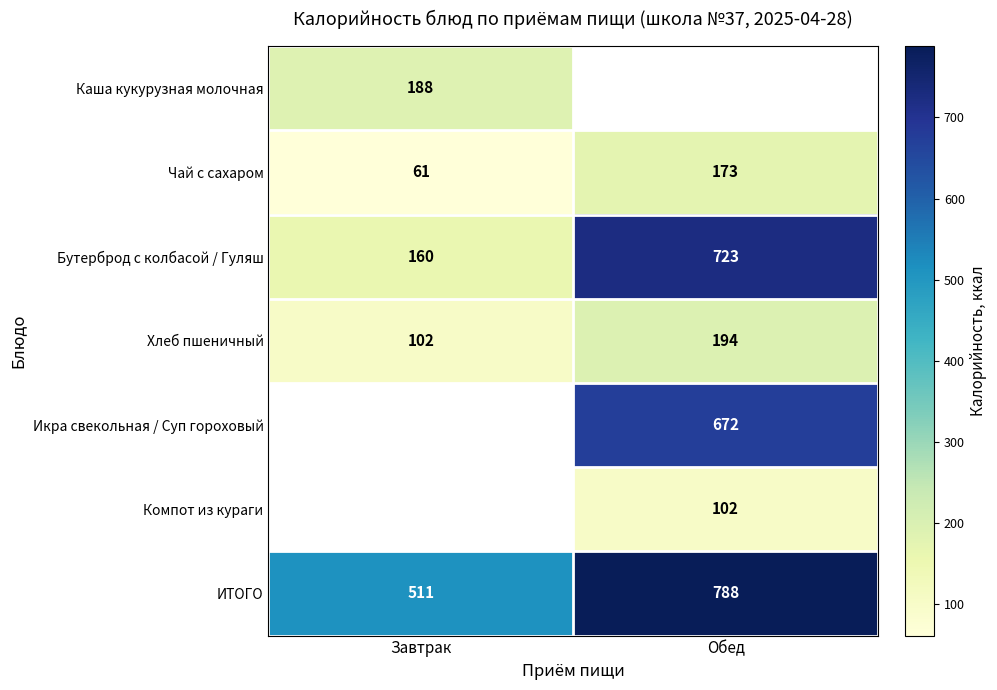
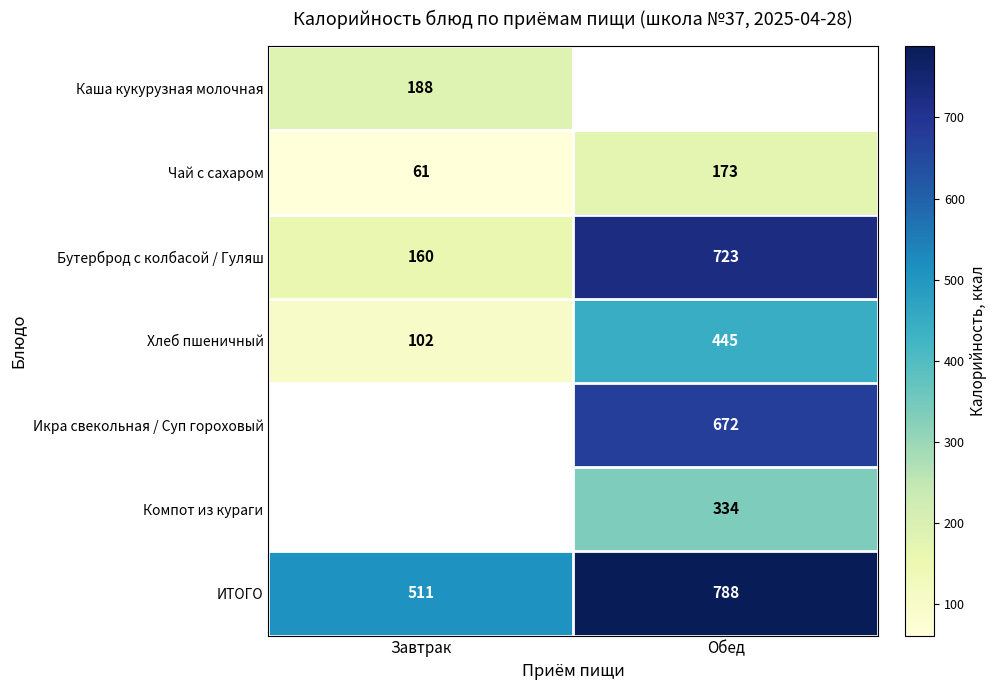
Хлеб пшеничный, Обед: 194 -> 445
Компот из кураги, Обед: 102 -> 334
